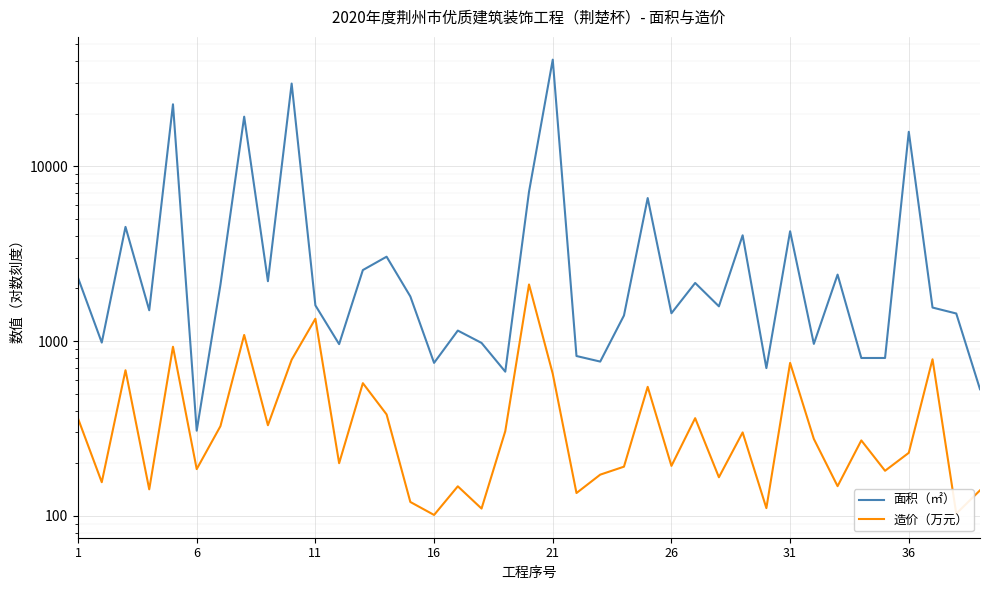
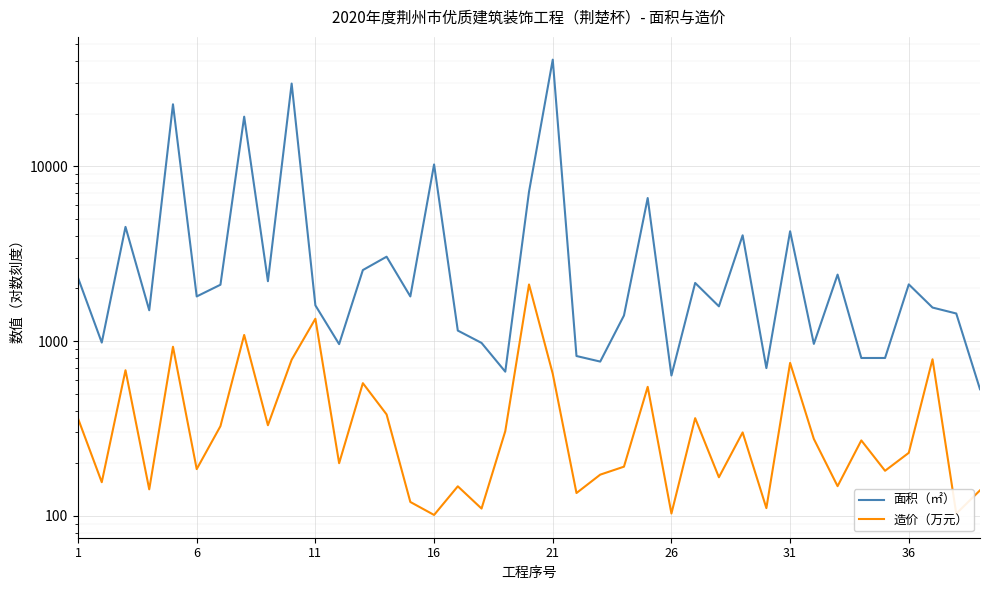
面积（㎡）, 6: 310 -> 1800
面积（㎡）, 16: 750 -> 10000
面积（㎡）, 26: 1400 -> 640
造价（万元）, 26: 190 -> 100
面积（㎡）, 36: 16000 -> 2100
